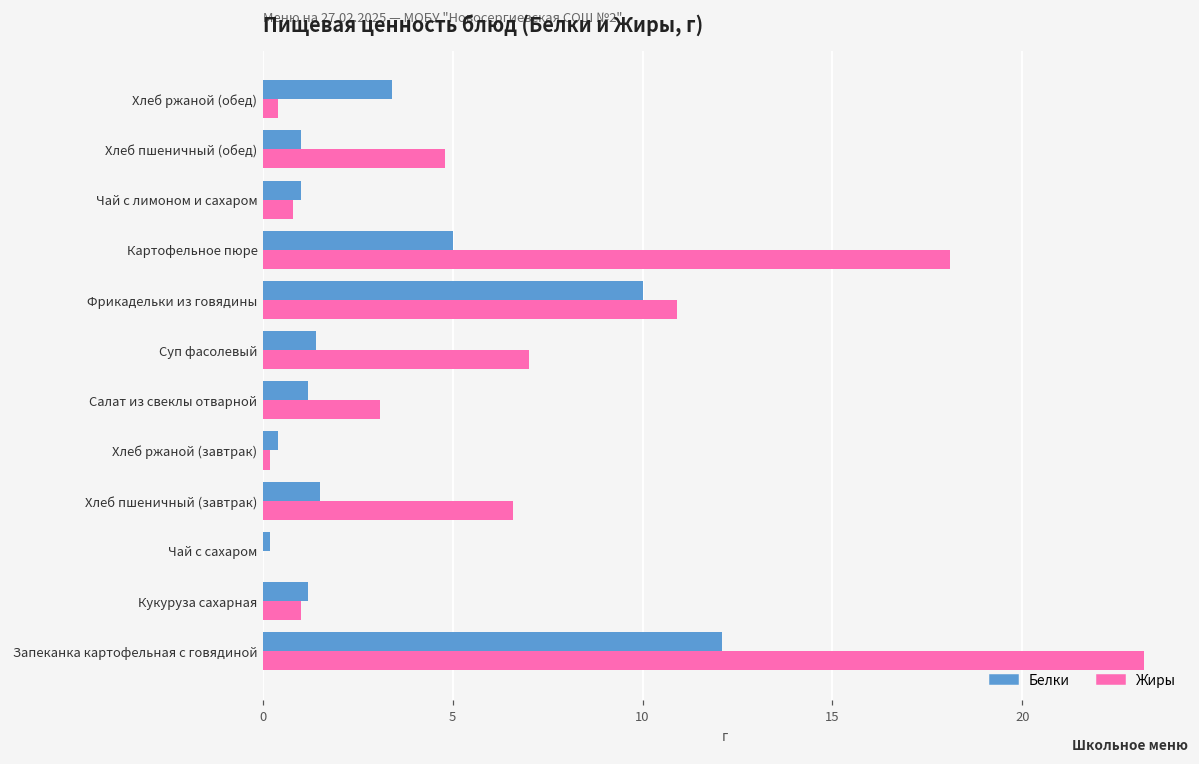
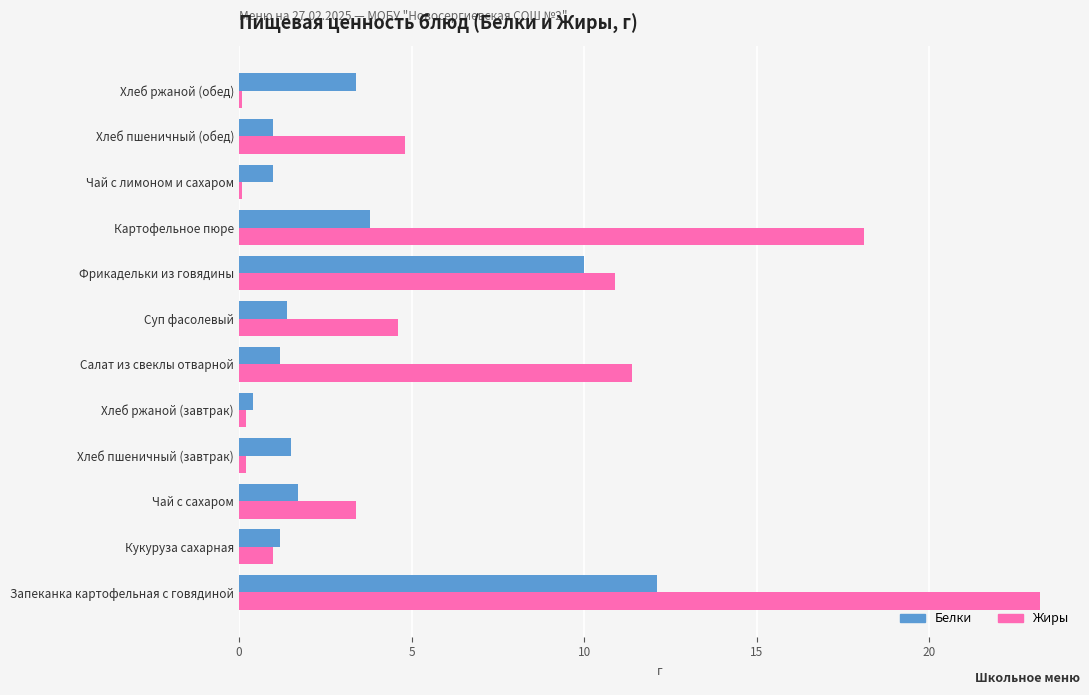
Жиры, Хлеб ржаной (обед): 0.4 -> 0.1
Жиры, Чай с лимоном и сахаром: 0.8 -> 0.1
Белки, Картофельное пюре: 5.0 -> 3.8
Жиры, Суп фасолевый: 7.0 -> 4.6
Жиры, Салат из свеклы отварной: 3.1 -> 11.4
Жиры, Хлеб пшеничный (завтрак): 6.6 -> 0.2
Белки, Чай с сахаром: 0.2 -> 1.7
Жиры, Чай с сахаром: 0.0 -> 3.4
